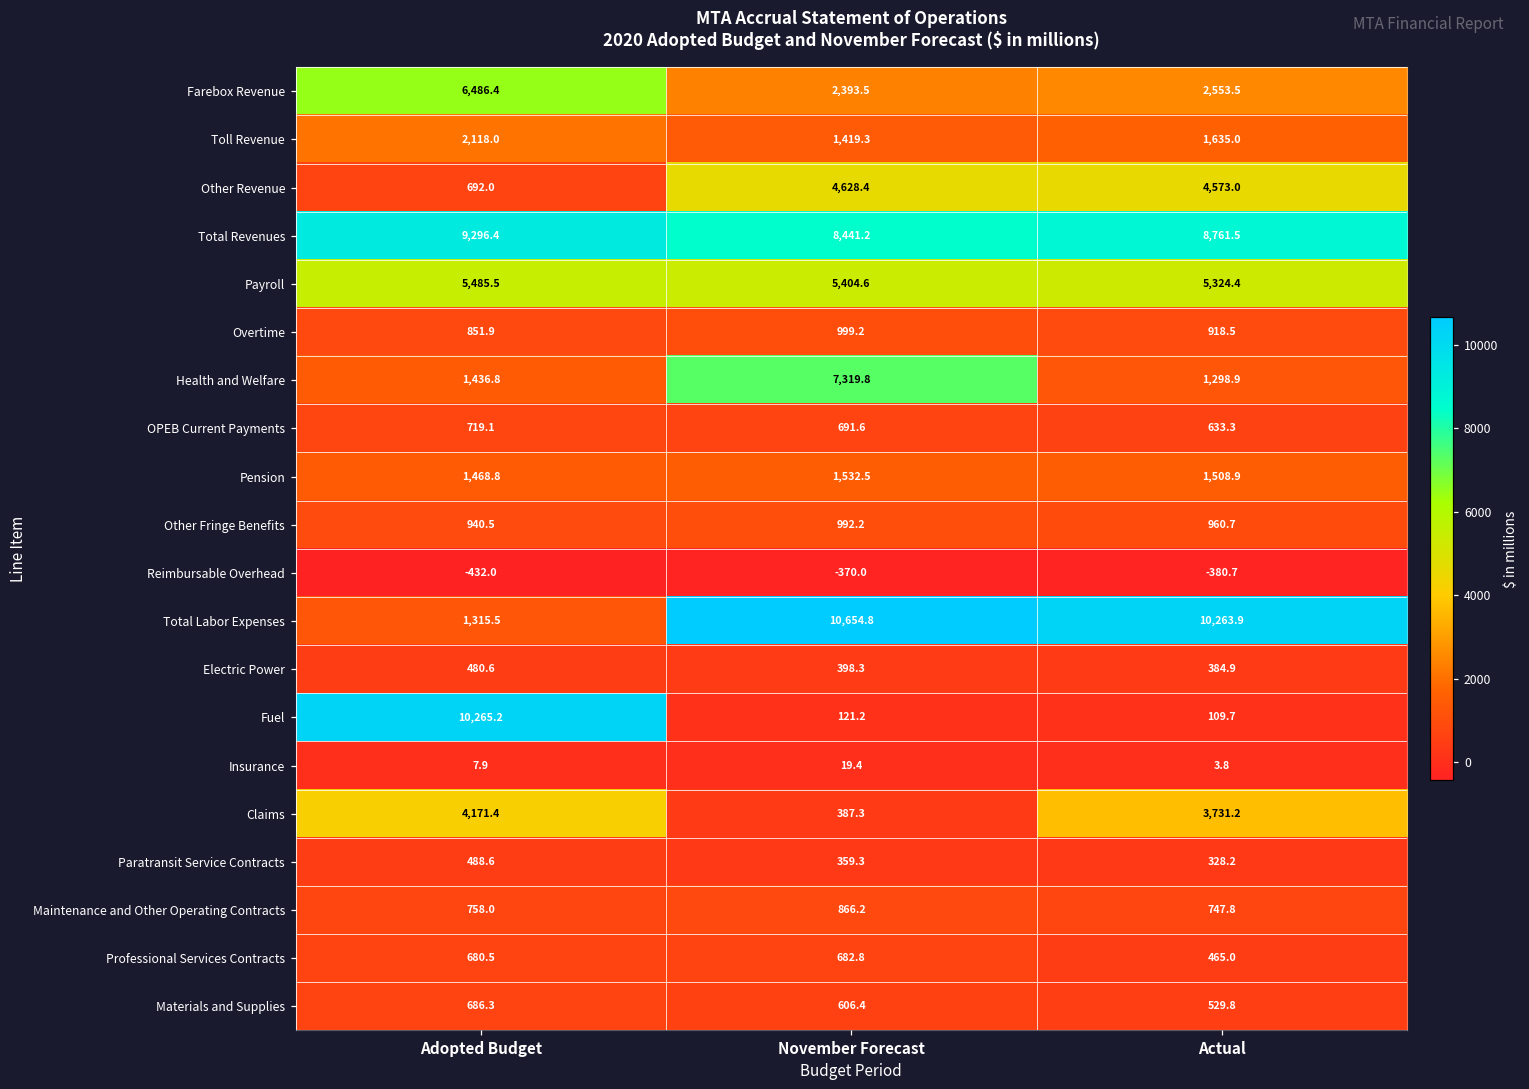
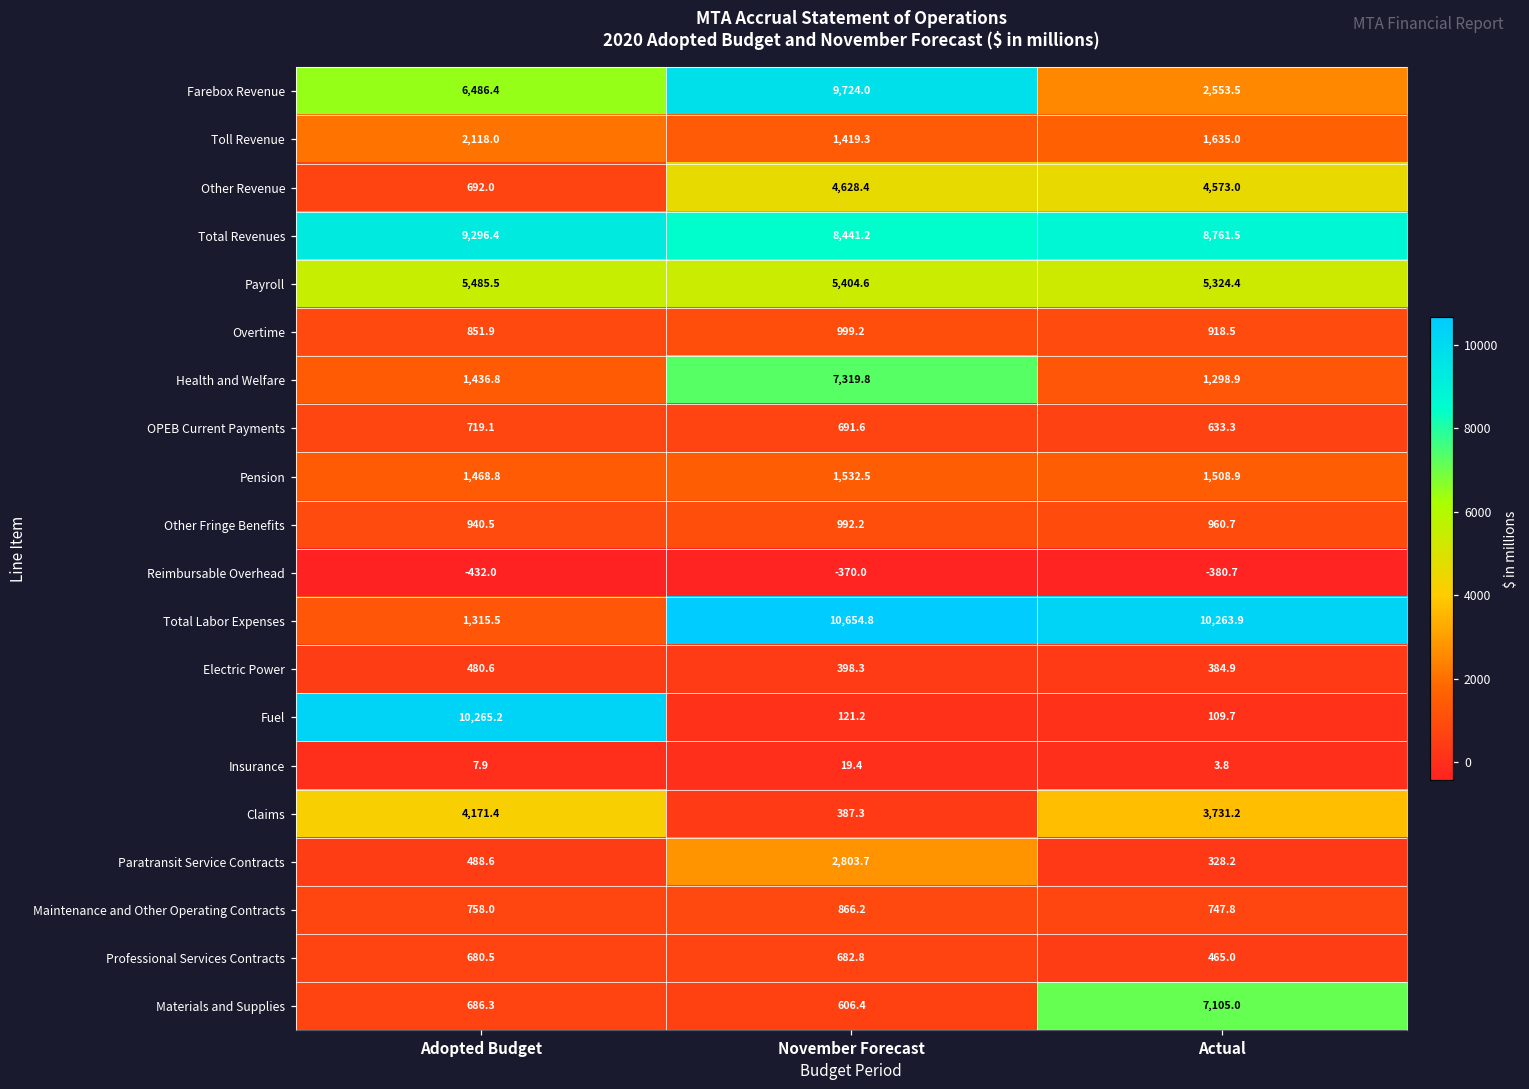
Farebox Revenue, November Forecast: 2,393.5 -> 9,724.0
Paratransit Service Contracts, November Forecast: 359.3 -> 2,803.7
Materials and Supplies, Actual: 529.8 -> 7,105.0
